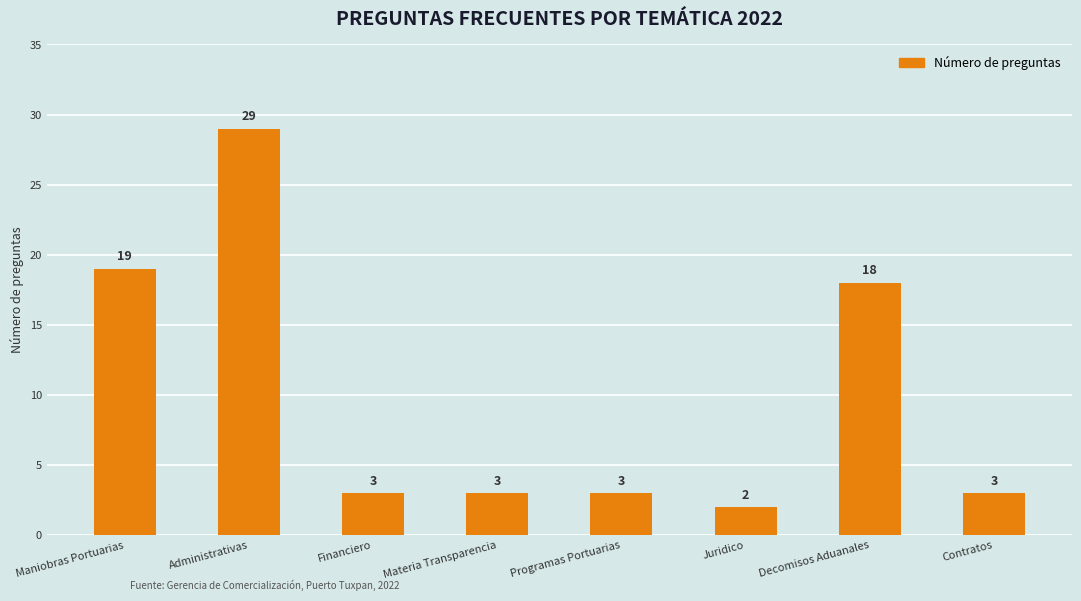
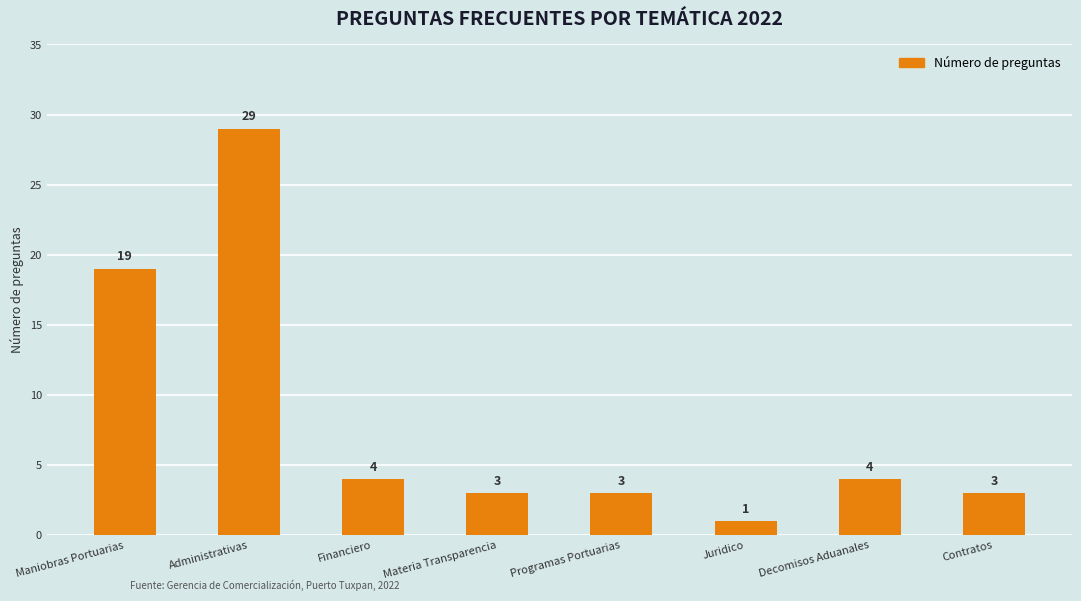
Financiero: 3 -> 4
Juridico: 2 -> 1
Decomisos Aduanales: 18 -> 4
